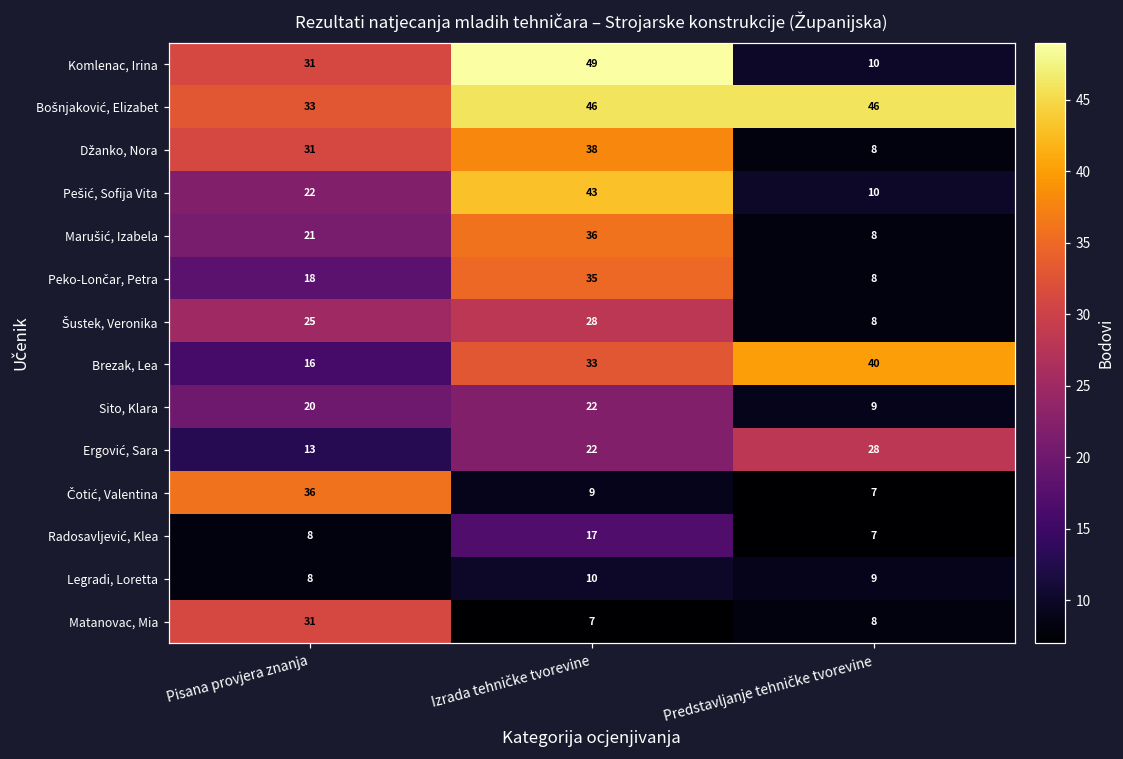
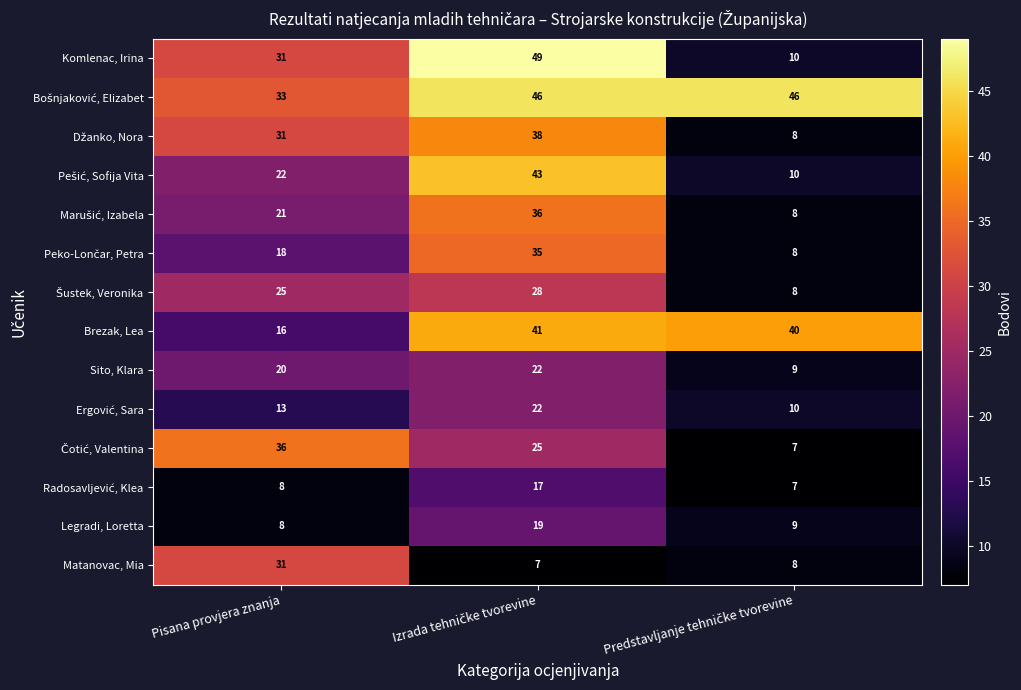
Brezak, Lea, Izrada tehničke tvorevine: 33 -> 41
Ergović, Sara, Predstavljanje tehničke tvorevine: 28 -> 10
Čotić, Valentina, Izrada tehničke tvorevine: 9 -> 25
Legradi, Loretta, Izrada tehničke tvorevine: 10 -> 19
